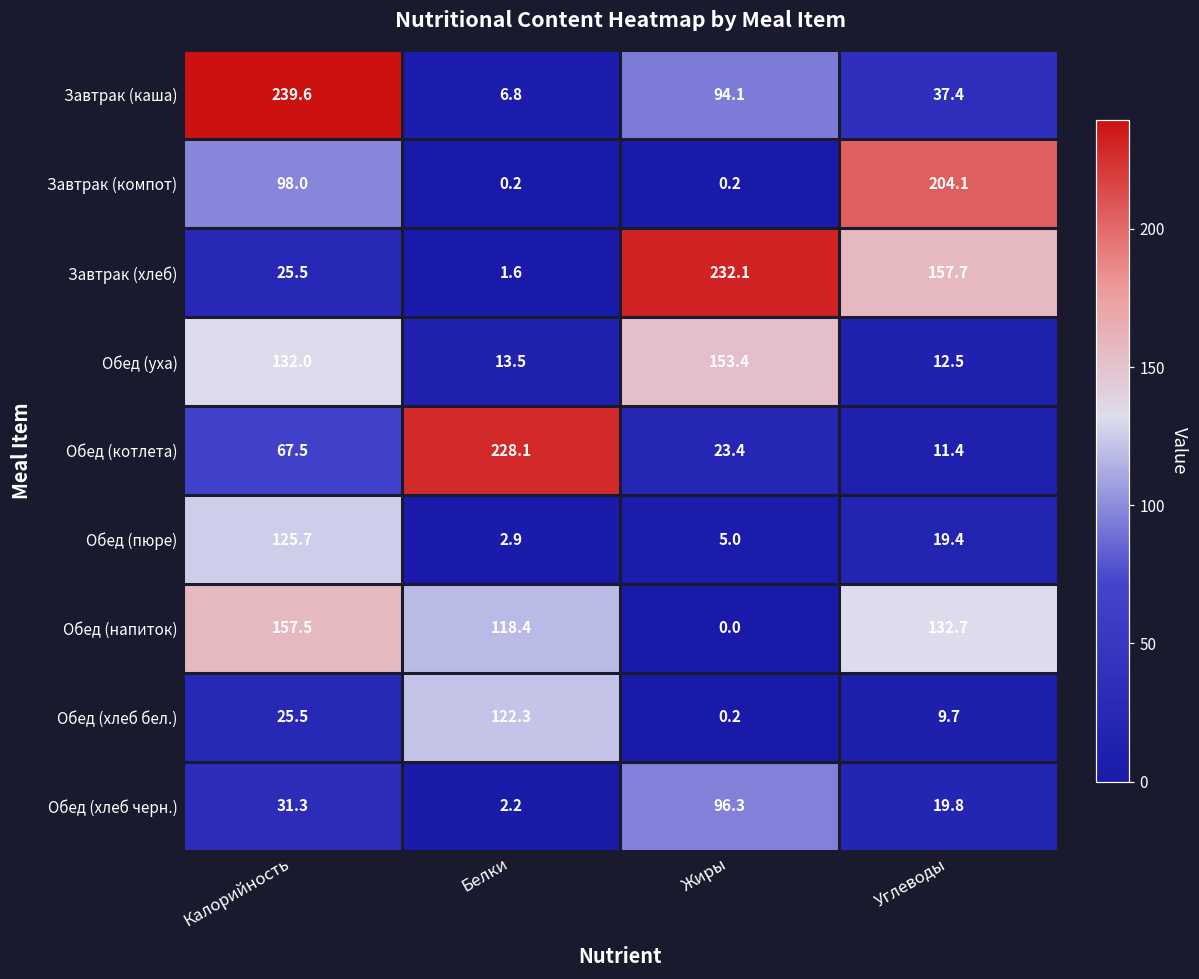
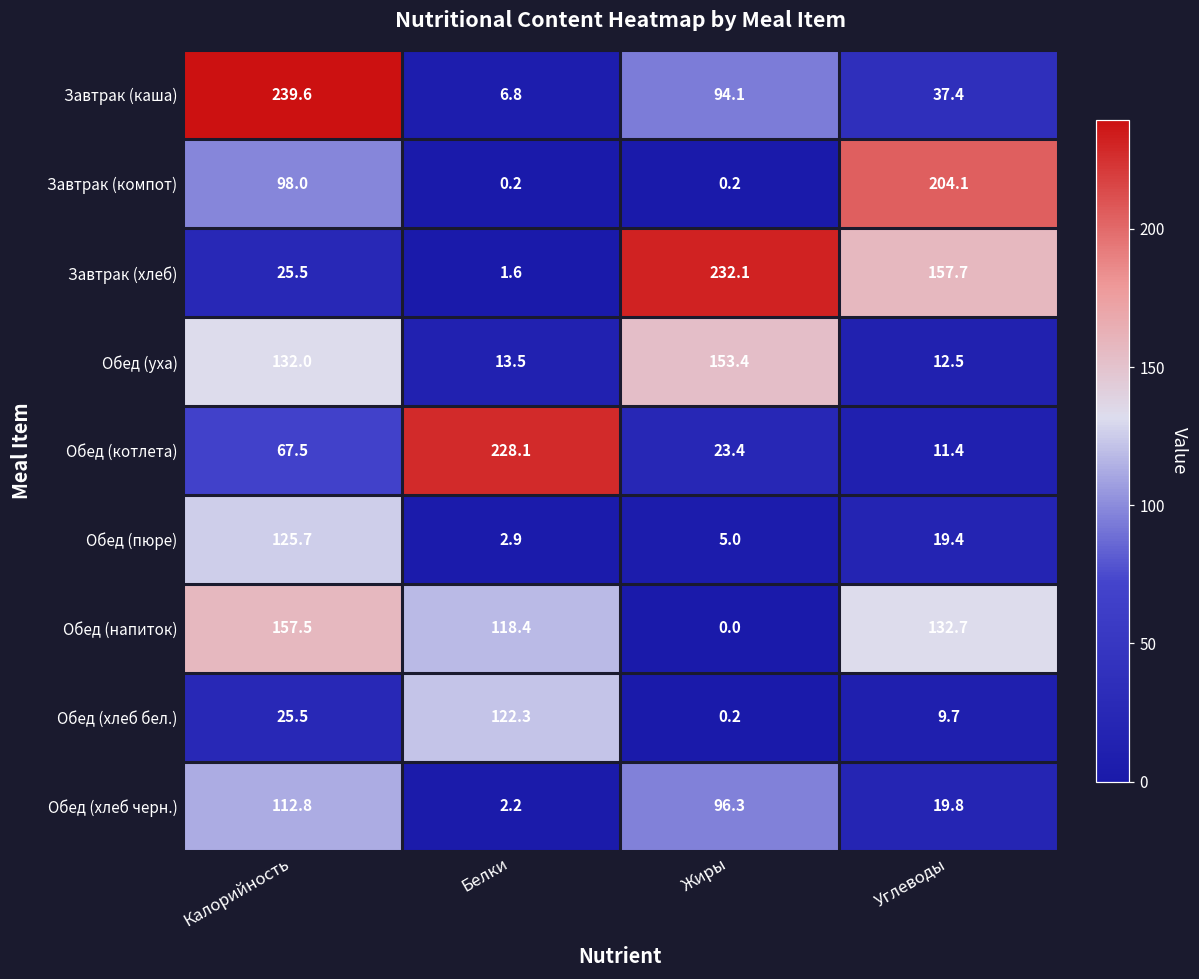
Обед (хлеб черн.), Калорийность: 31.3 -> 112.8
